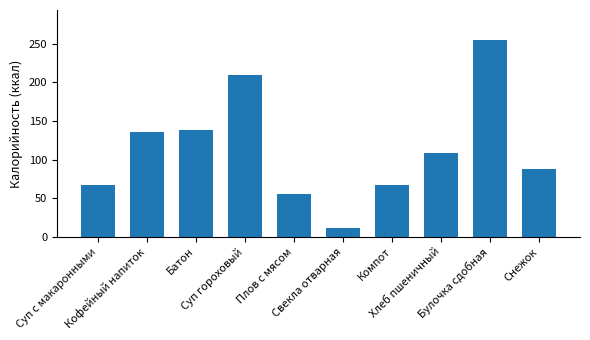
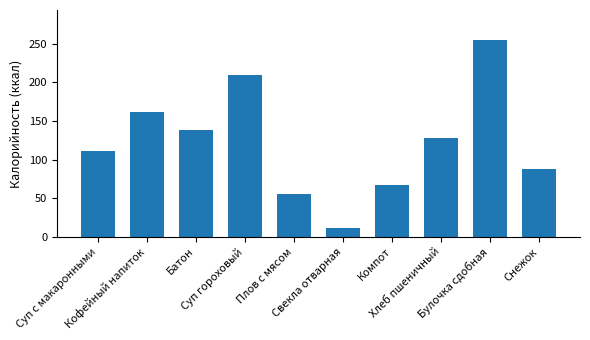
Суп с макаронными: 70 -> 110
Кофейный напиток: 140 -> 160
Хлеб пшеничный: 110 -> 130
